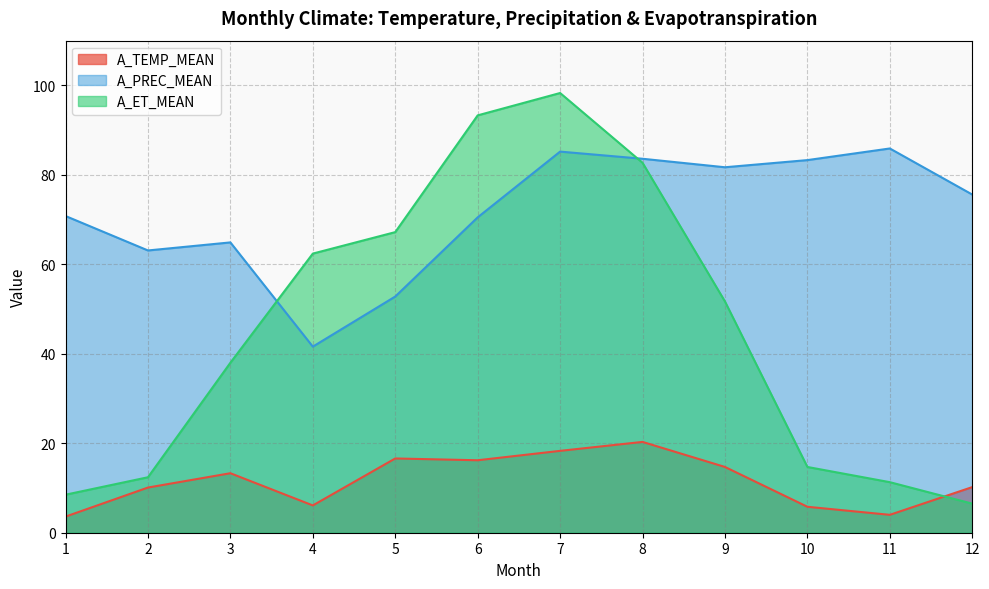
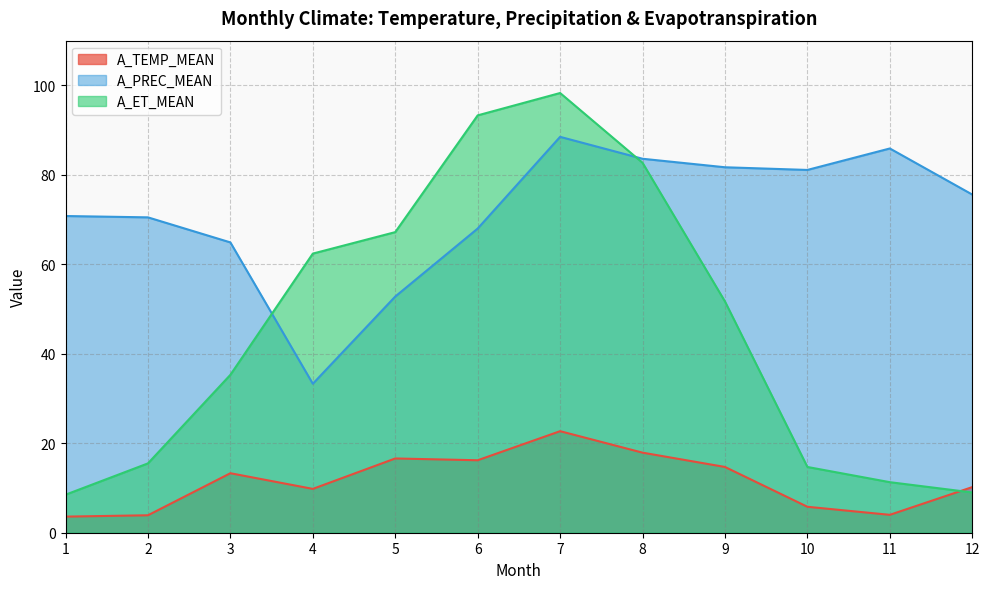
A_TEMP_MEAN, 2: 10 -> 4
A_PREC_MEAN, 2: 63 -> 71
A_ET_MEAN, 2: 12 -> 16
A_ET_MEAN, 3: 38 -> 35
A_TEMP_MEAN, 4: 6 -> 10
A_PREC_MEAN, 4: 42 -> 33
A_PREC_MEAN, 6: 71 -> 68
A_TEMP_MEAN, 7: 18 -> 23
A_PREC_MEAN, 7: 85 -> 89
A_TEMP_MEAN, 8: 20 -> 18
A_PREC_MEAN, 10: 83 -> 81
A_ET_MEAN, 12: 7 -> 9
